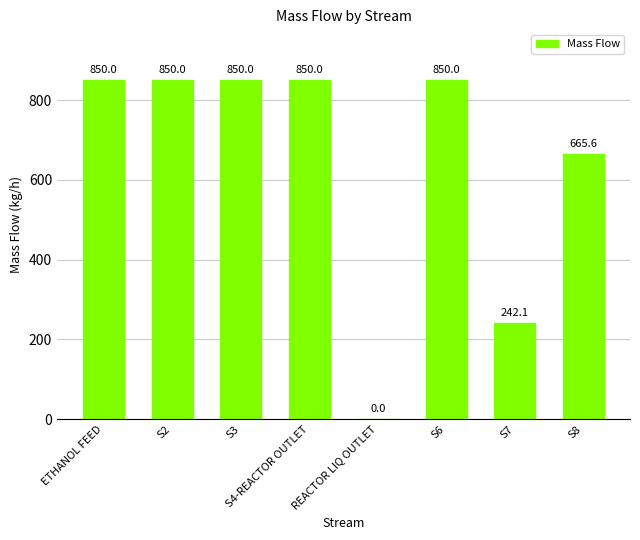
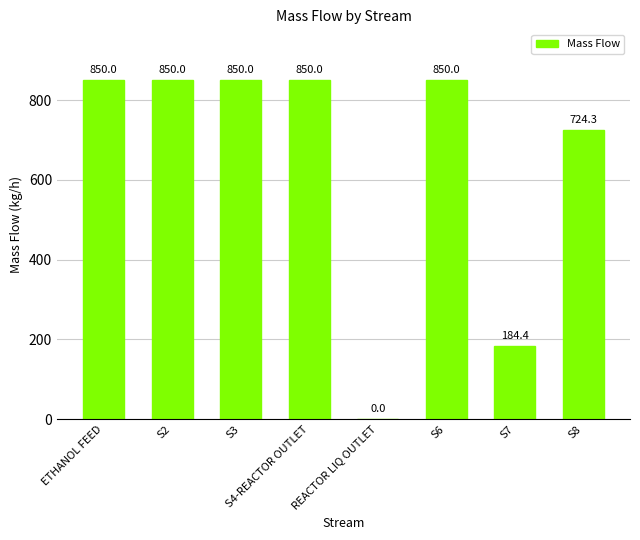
S7: 242.1 -> 184.4
S8: 665.6 -> 724.3
